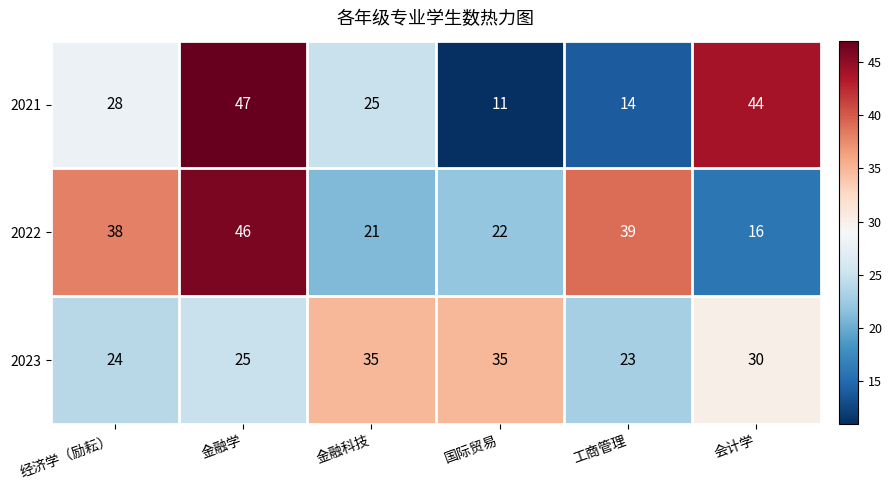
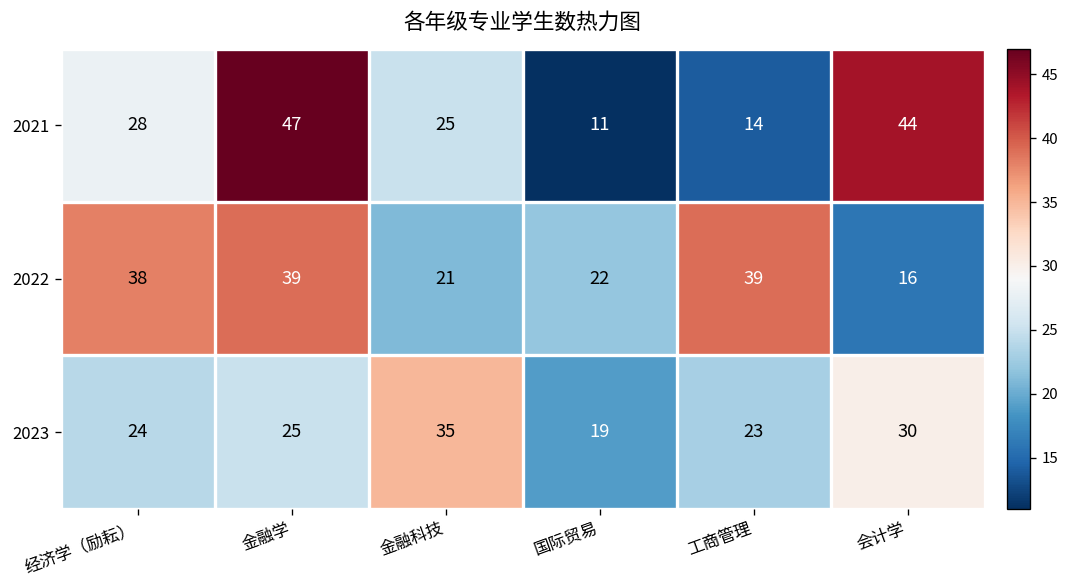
2022, 金融学: 46 -> 39
2023, 国际贸易: 35 -> 19
